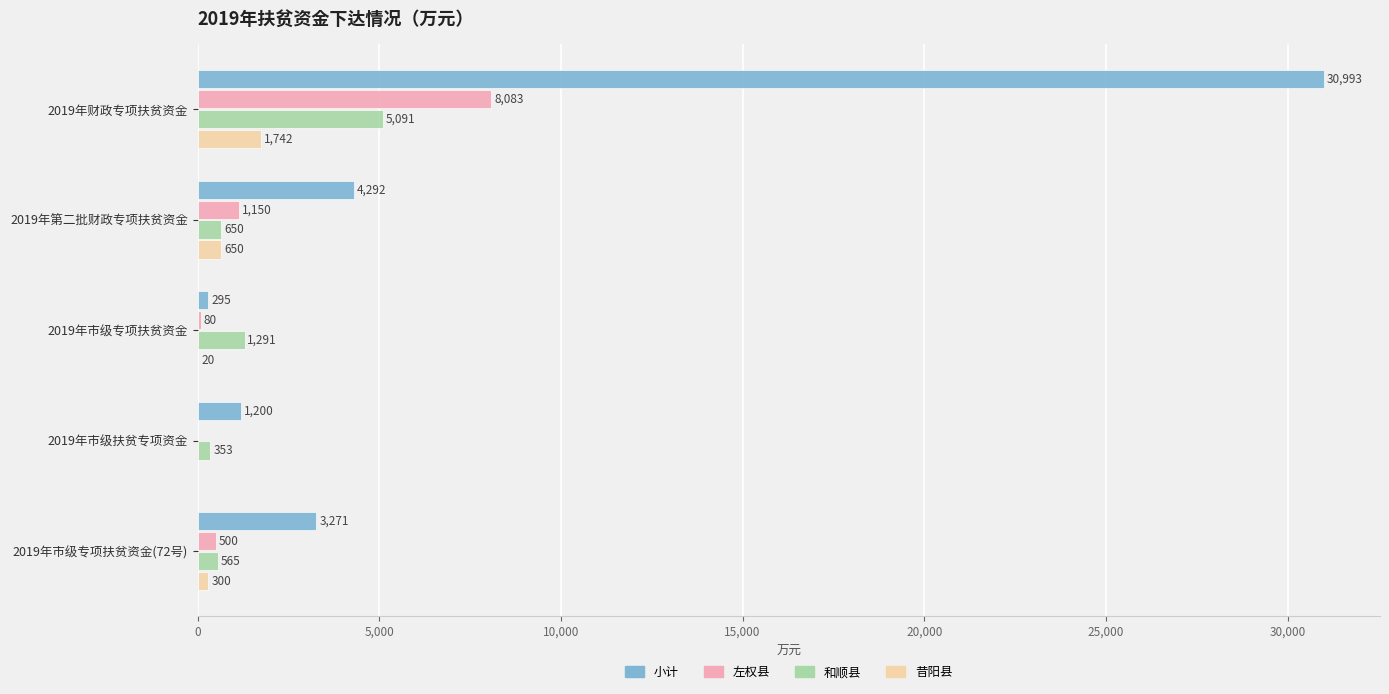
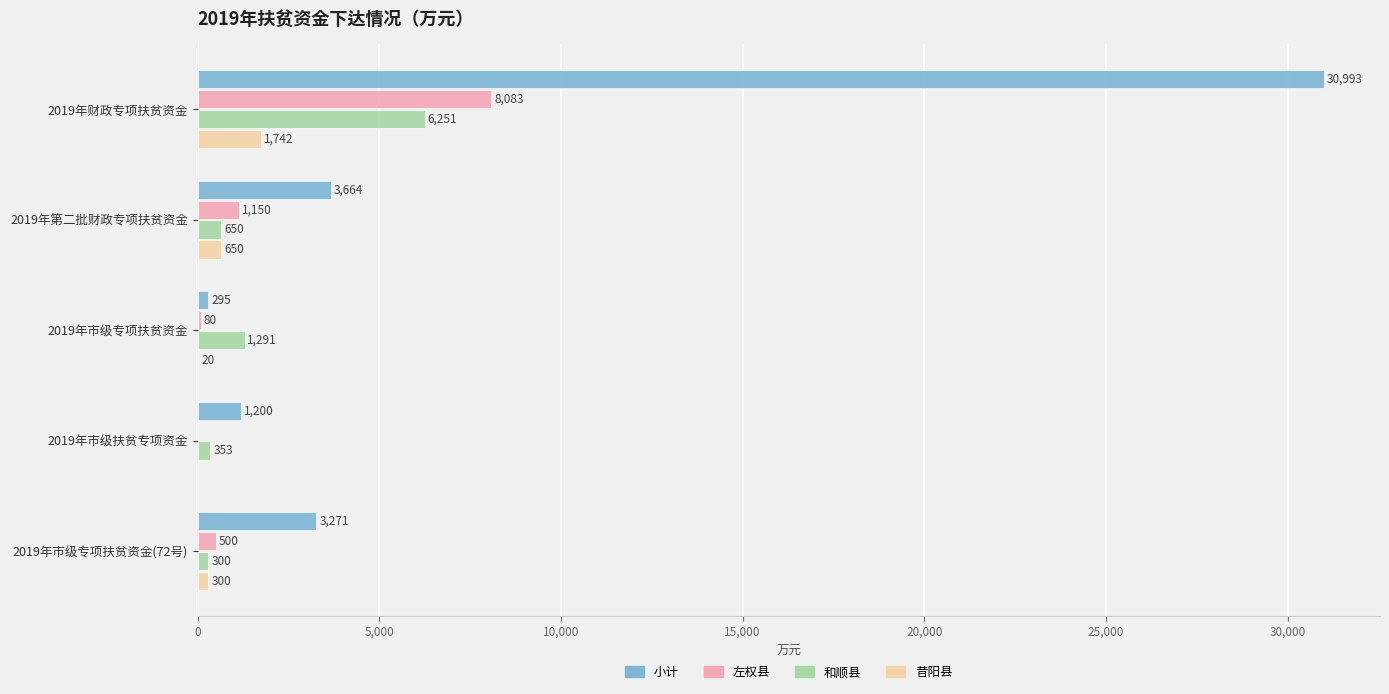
和顺县, 2019年财政专项扶贫资金: 5,091 -> 6,251
小计, 2019年第二批财政专项扶贫资金: 4,292 -> 3,664
和顺县, 2019年市级专项扶贫资金(72号): 565 -> 300
